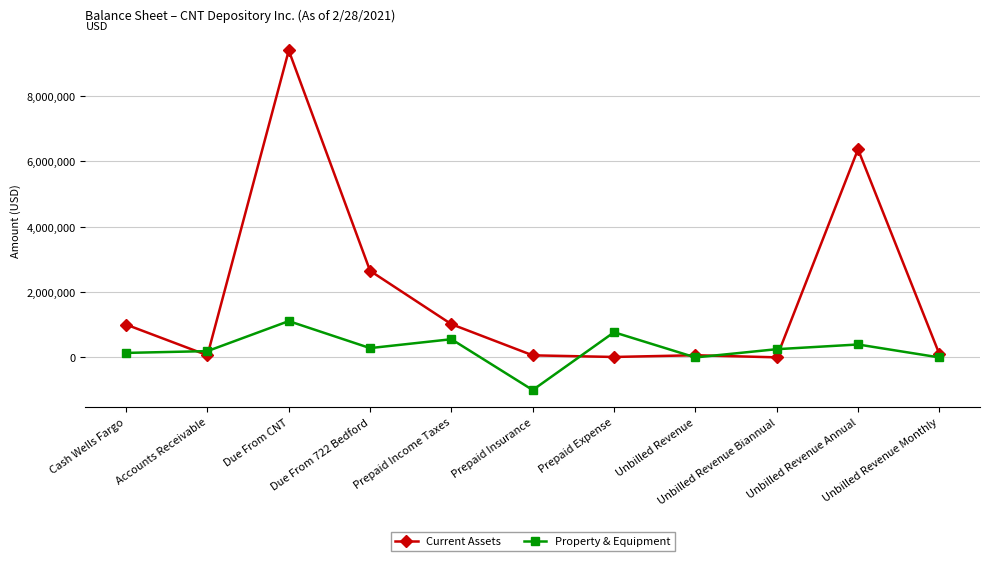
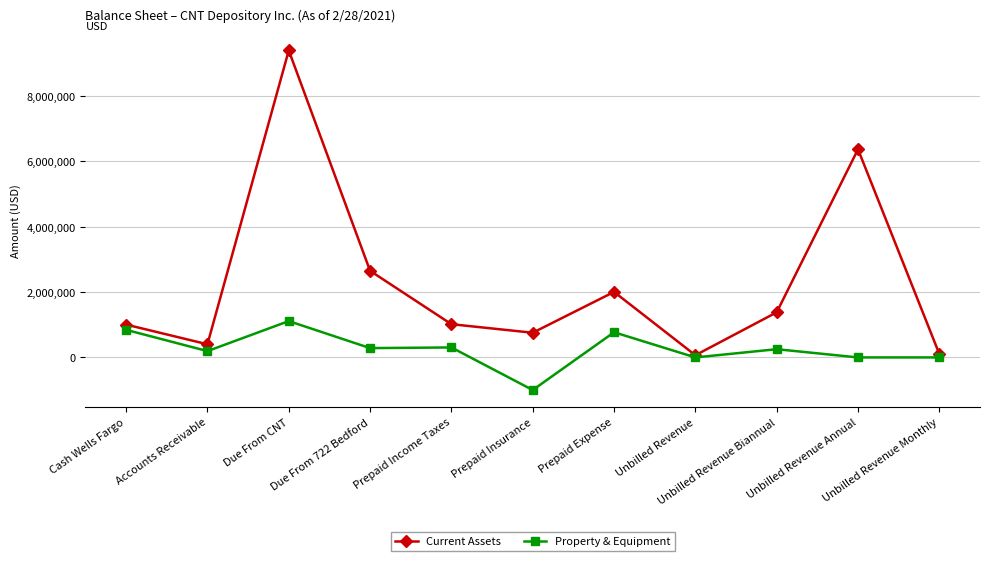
Property & Equipment, Cash Wells Fargo: 100,000 -> 800,000
Current Assets, Accounts Receivable: 100,000 -> 400,000
Property & Equipment, Prepaid Income Taxes: 600,000 -> 300,000
Current Assets, Prepaid Insurance: 100,000 -> 800,000
Current Assets, Prepaid Expense: 0 -> 2,000,000
Current Assets, Unbilled Revenue Biannual: 0 -> 1,400,000
Property & Equipment, Unbilled Revenue Annual: 400,000 -> 0
